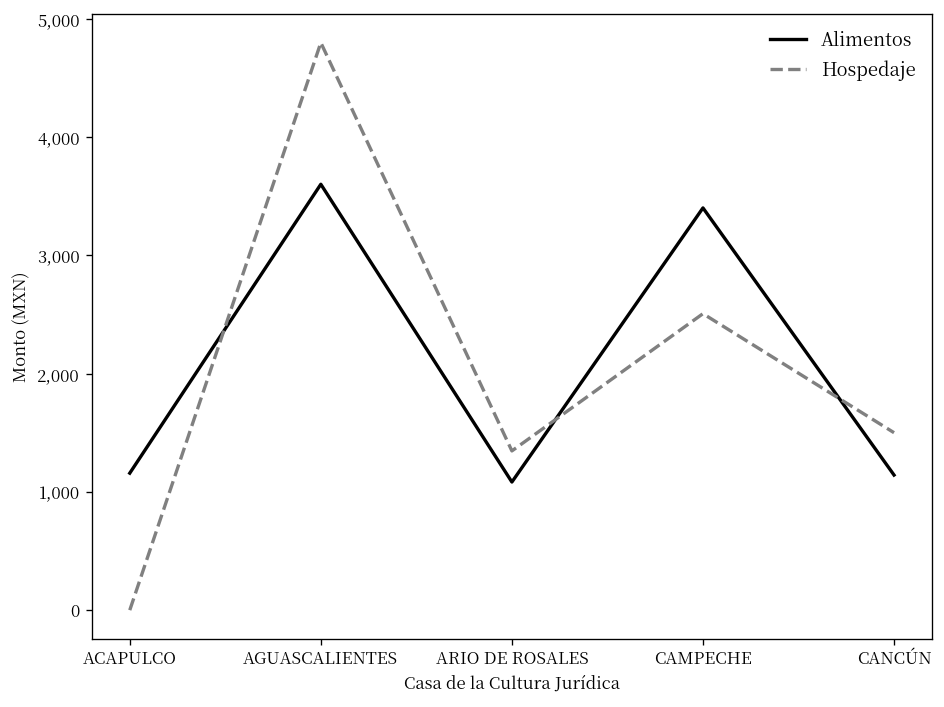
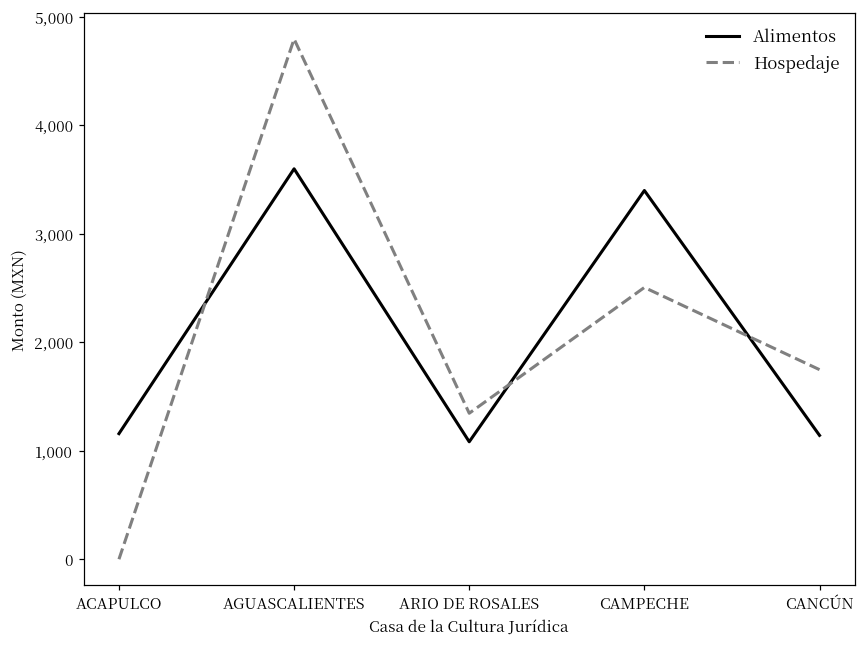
Hospedaje, CANCÚN: 1,500 -> 1,700
